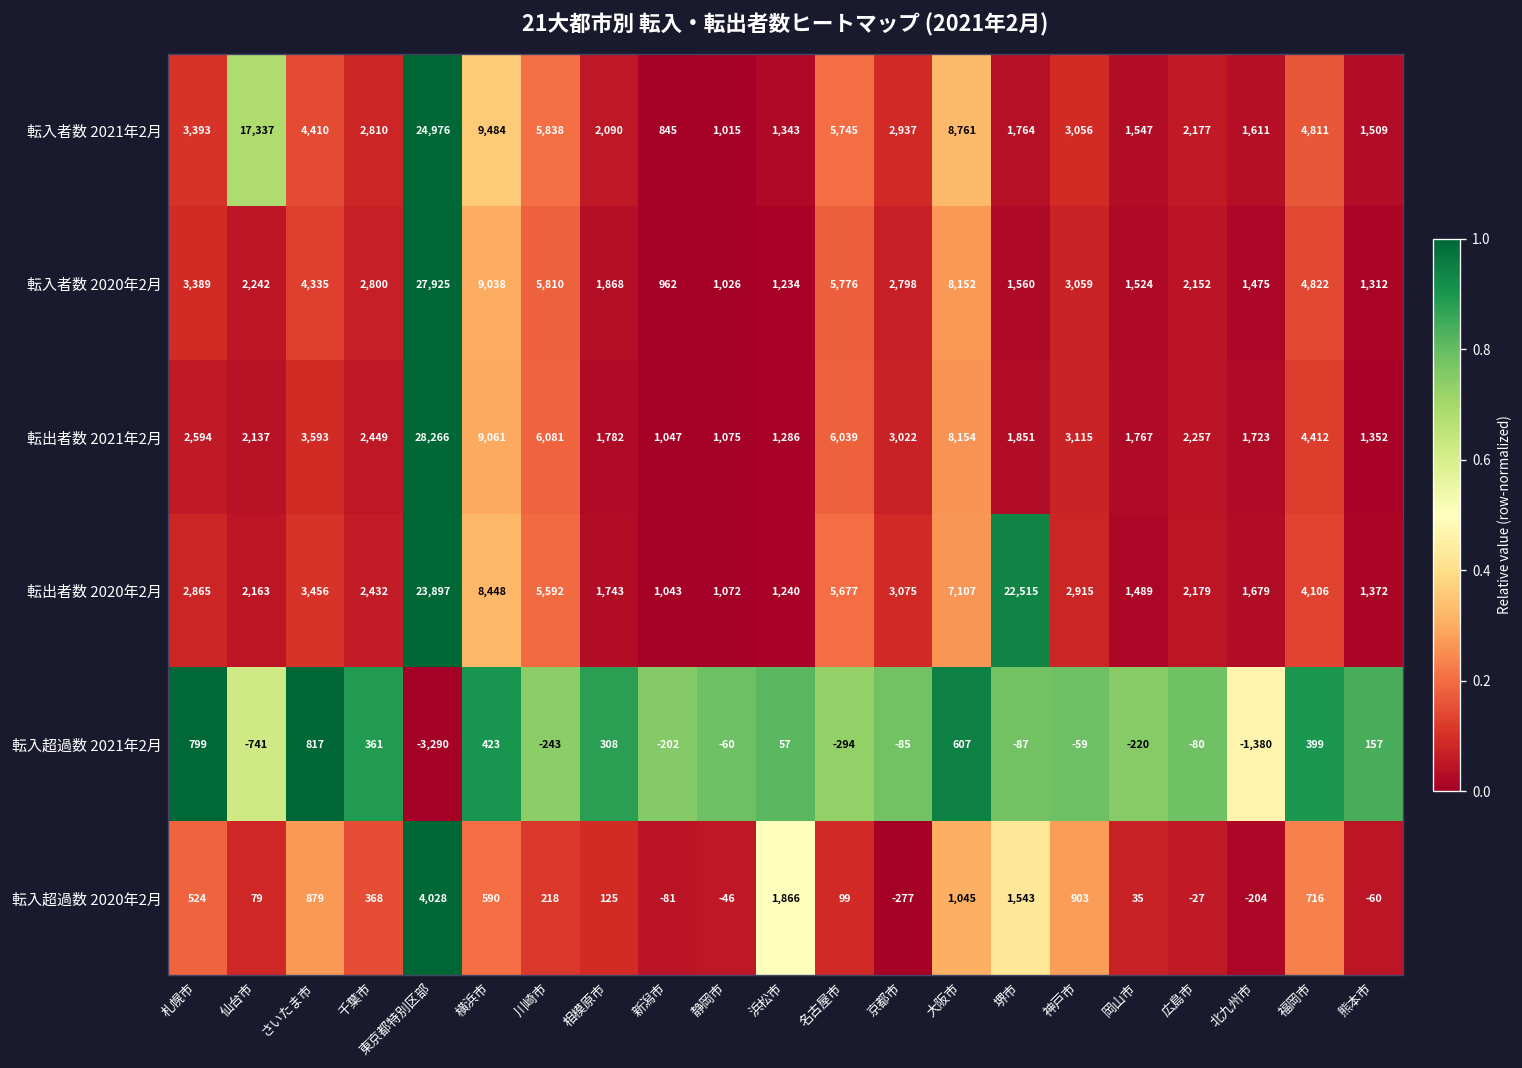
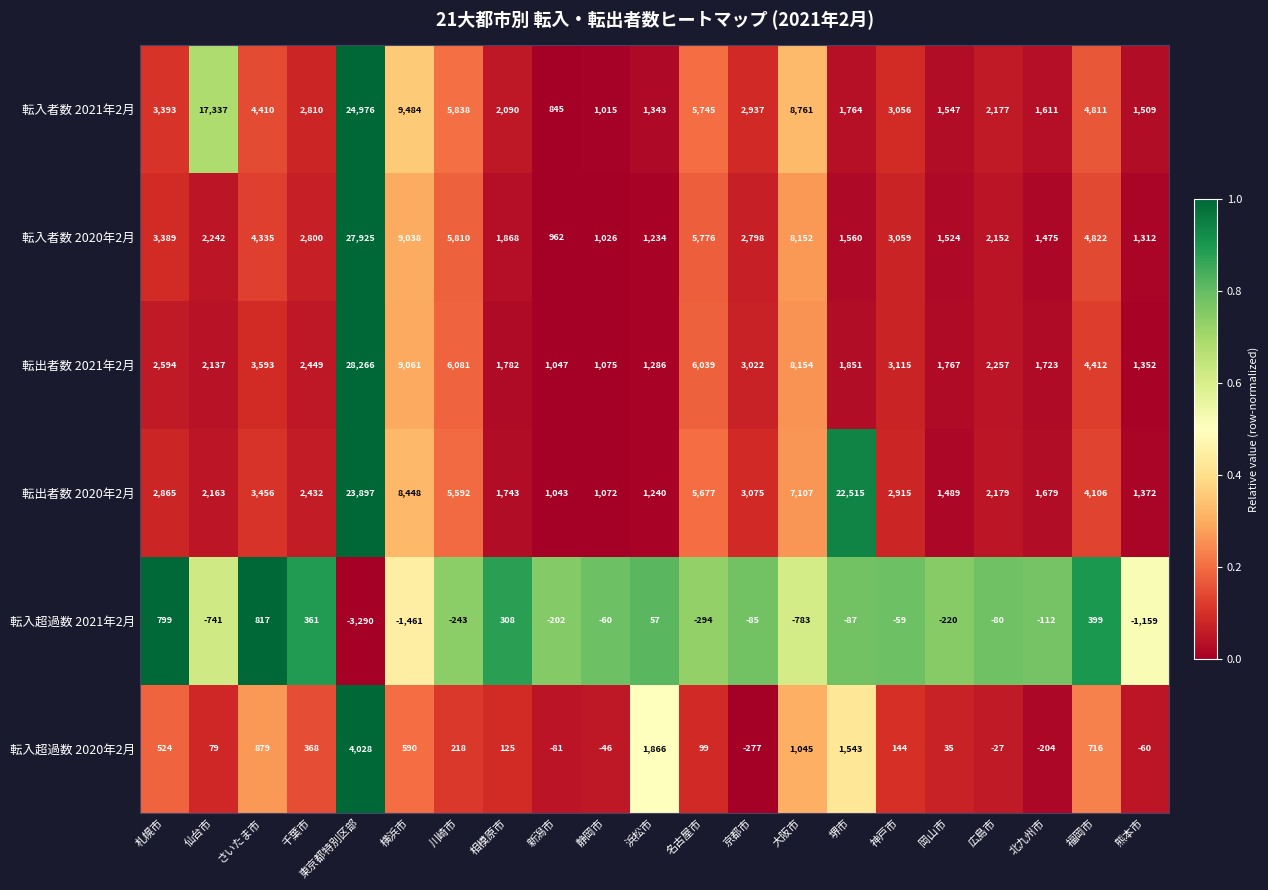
転入超過数 2021年2月, 横浜市: 423 -> -1,461
転入超過数 2021年2月, 大阪市: 607 -> -783
転入超過数 2021年2月, 北九州市: -1,380 -> -112
転入超過数 2021年2月, 熊本市: 157 -> -1,159
転入超過数 2020年2月, 神戸市: 903 -> 144
